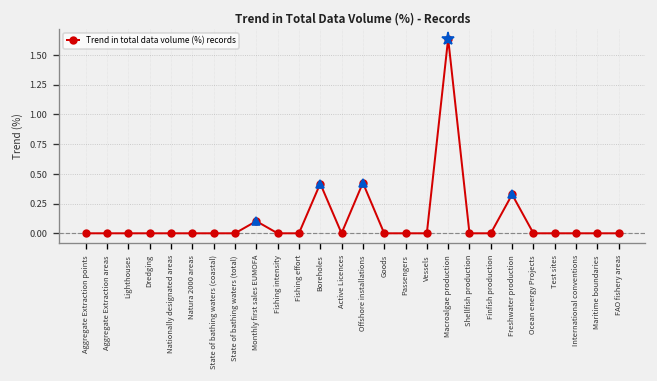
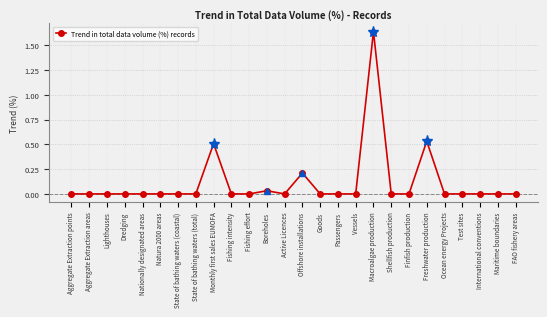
Trend in total data volume (%) records, Monthly first sales EUMOFA: 0.1 -> 0.5
Trend in total data volume (%) records, Boreholes: 0.4 -> 0.0
Trend in total data volume (%) records, Offshore installations: 0.4 -> 0.2
Trend in total data volume (%) records, Freshwater production: 0.3 -> 0.5
